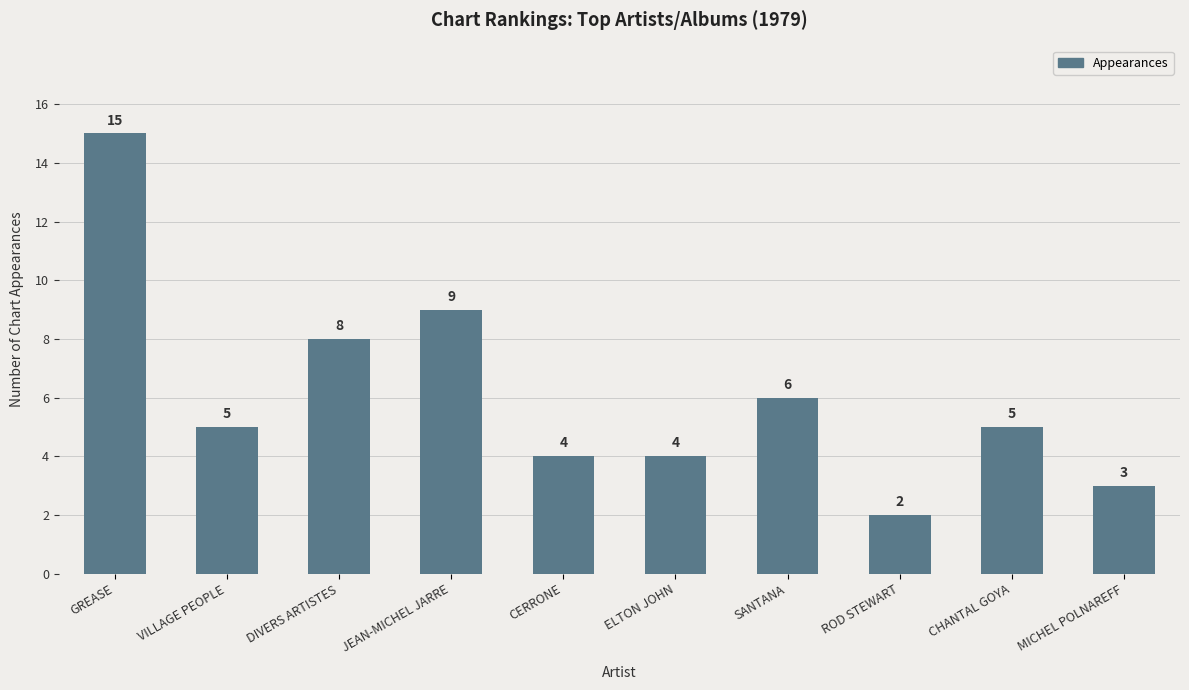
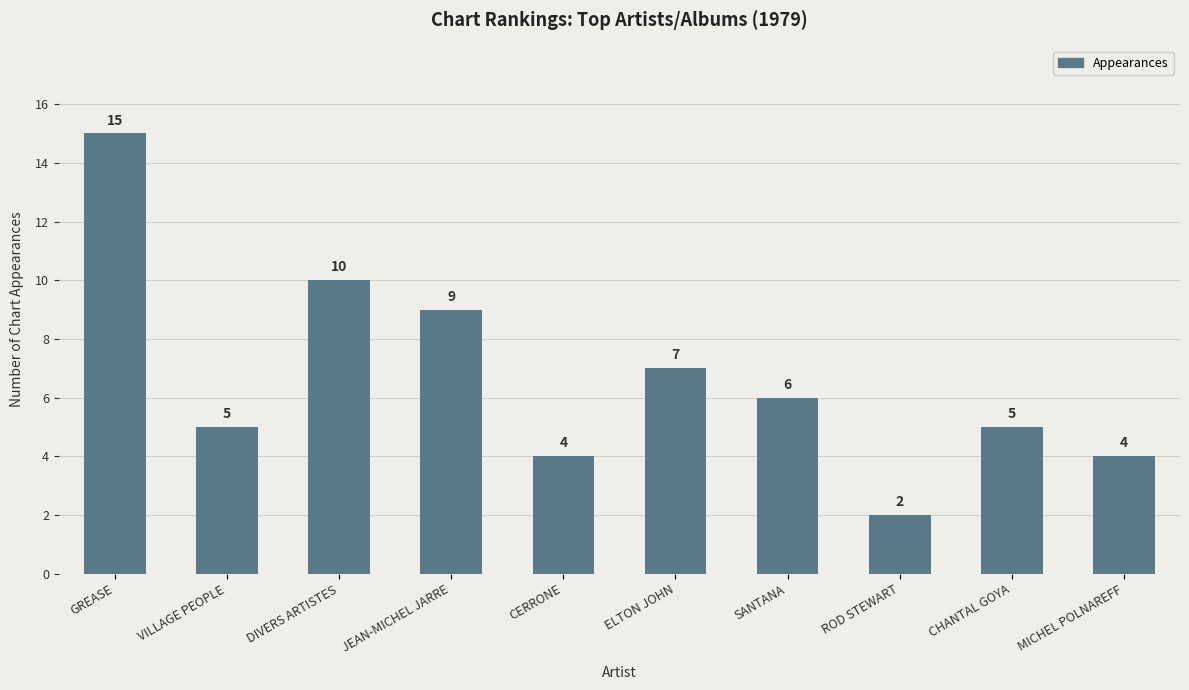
DIVERS ARTISTES: 8 -> 10
ELTON JOHN: 4 -> 7
MICHEL POLNAREFF: 3 -> 4
